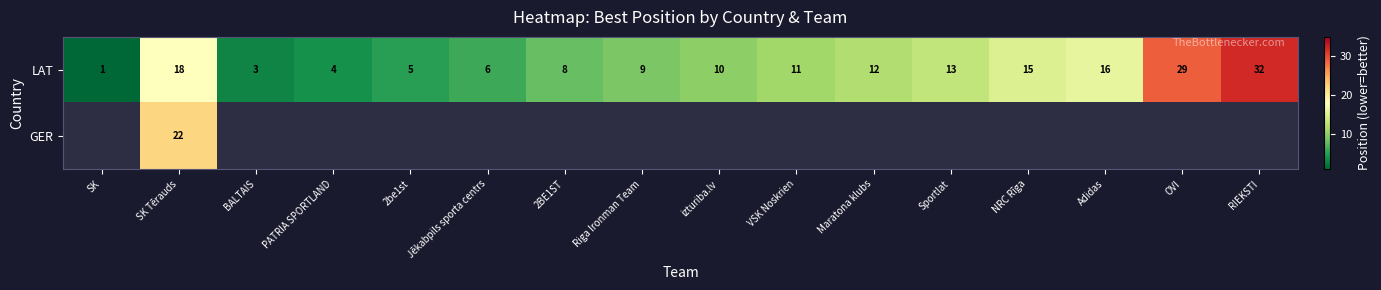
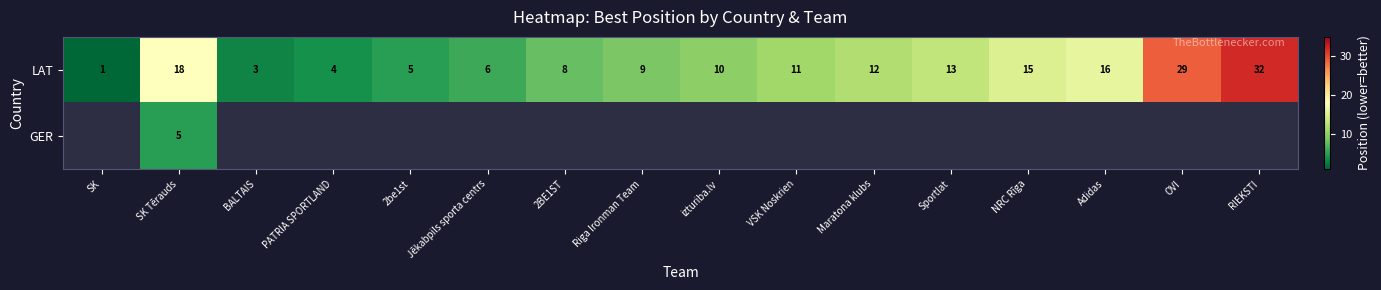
GER, SK Tērauds: 22 -> 5
